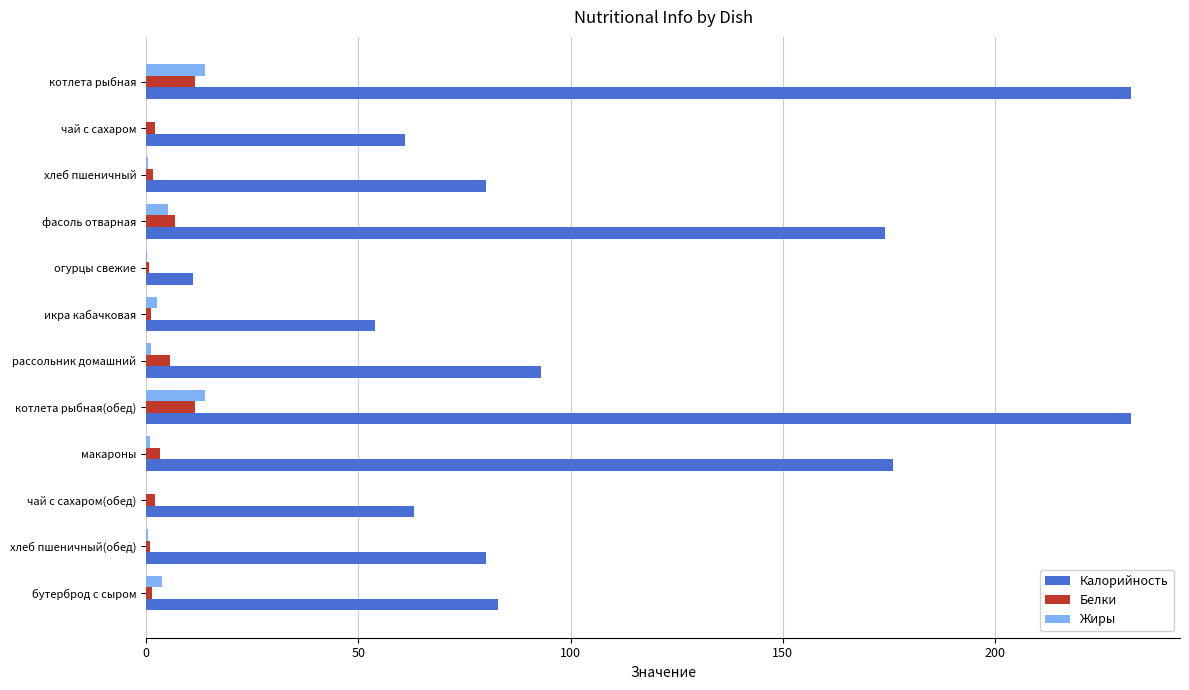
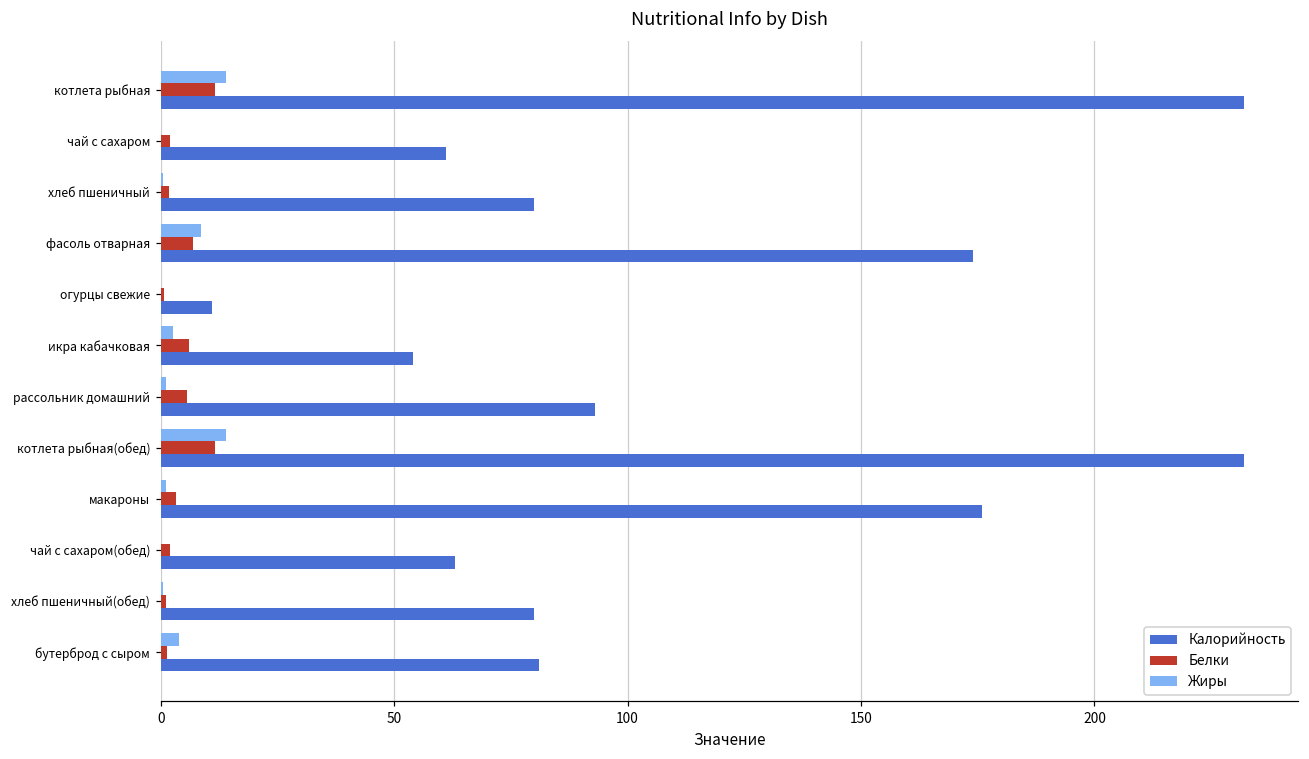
Жиры, фасоль отварная: 5 -> 9
Белки, икра кабачковая: 1 -> 6
Калорийность, бутерброд с сыром: 83 -> 81
